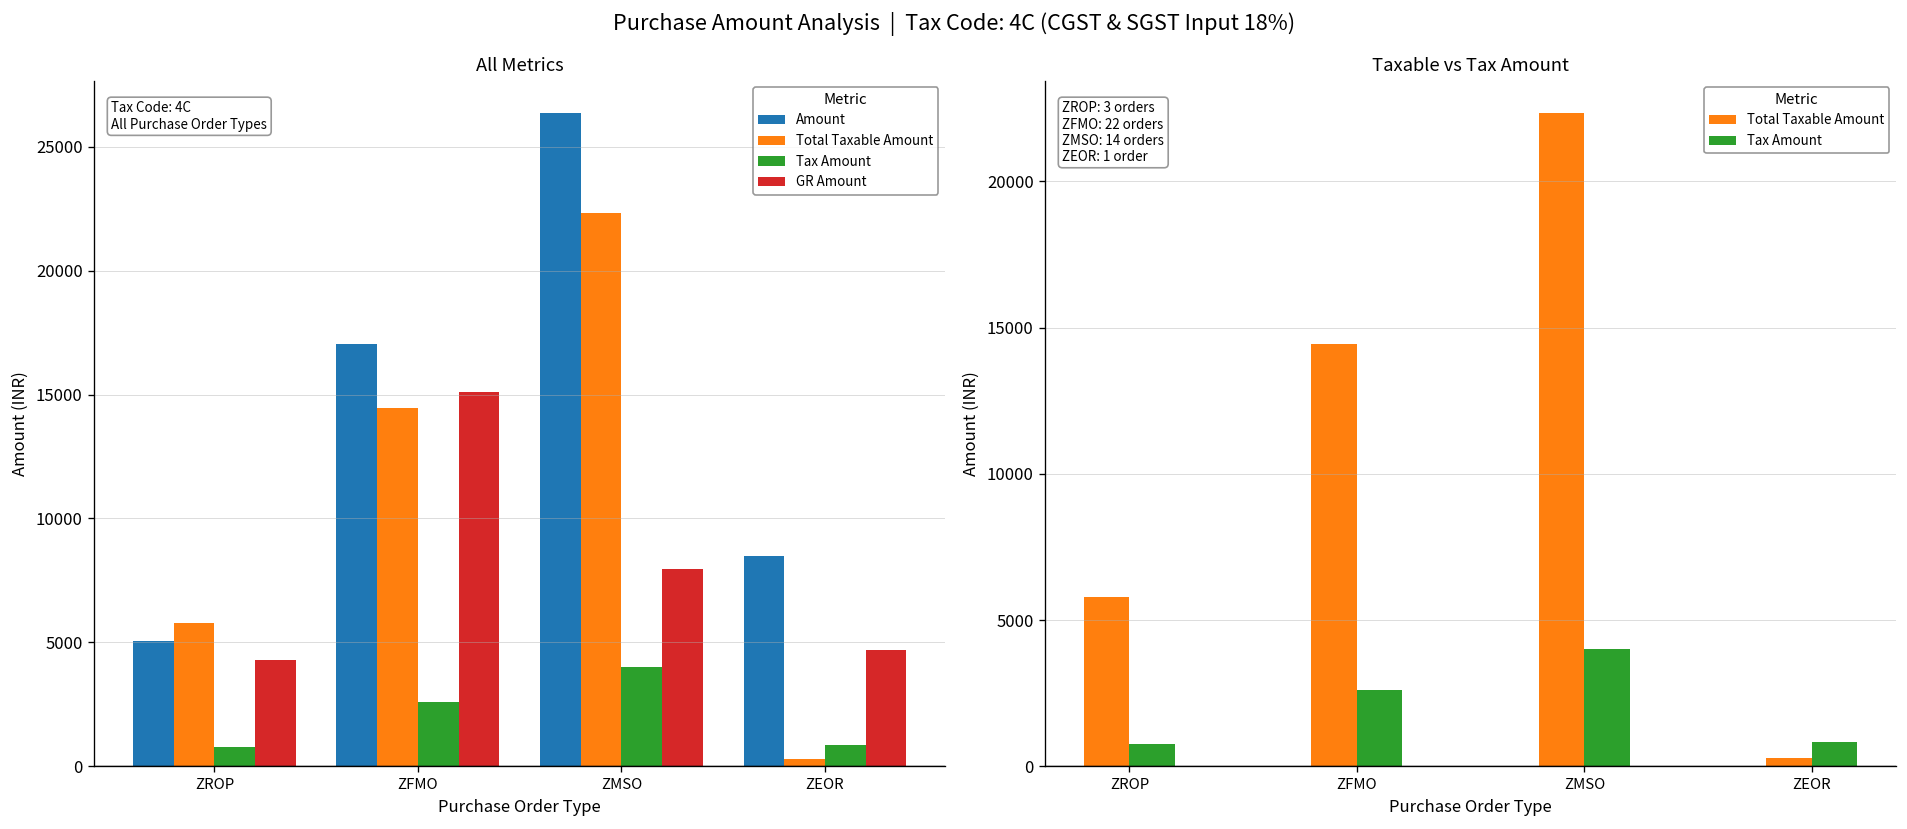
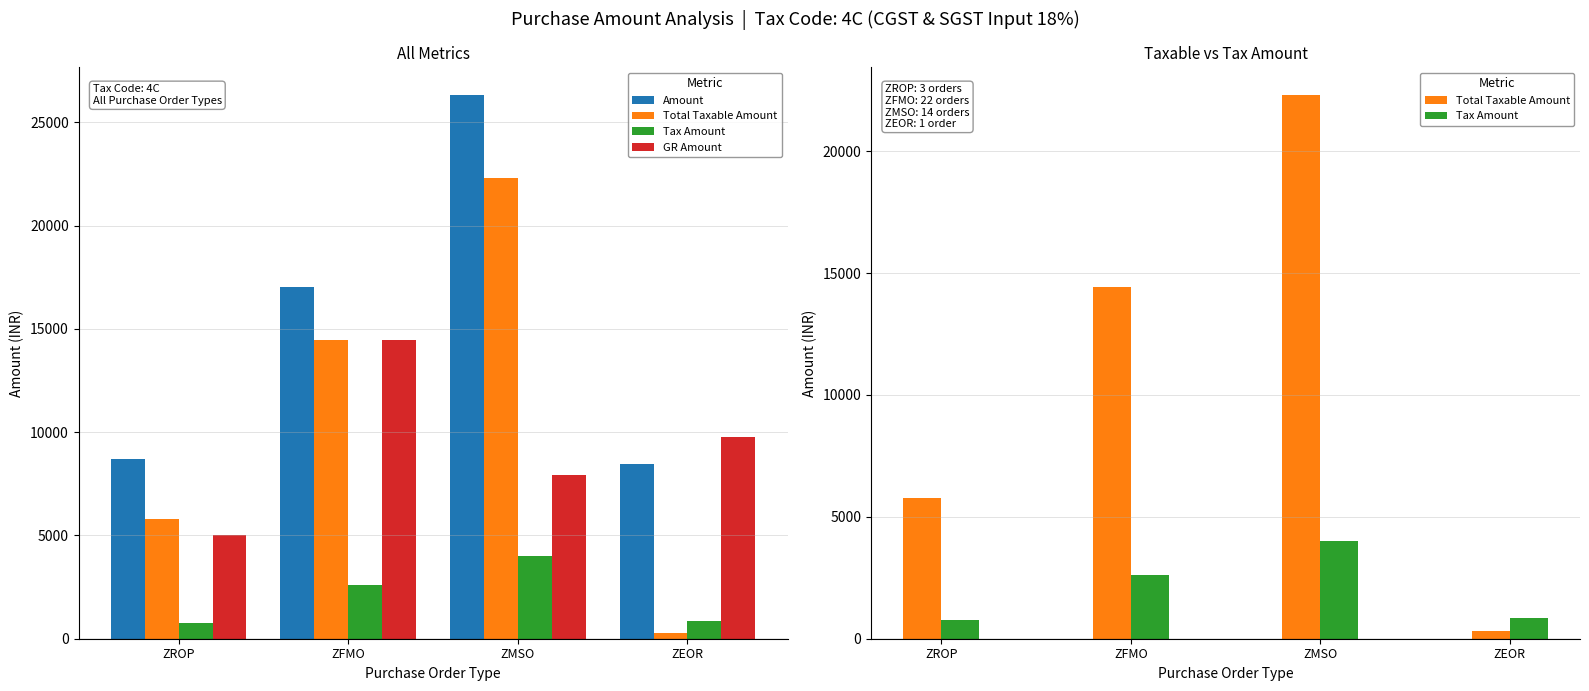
All Metrics, Amount, ZROP: 5100 -> 8700
All Metrics, GR Amount, ZROP: 4300 -> 5000
All Metrics, GR Amount, ZFMO: 15100 -> 14400
All Metrics, GR Amount, ZEOR: 4700 -> 9800
